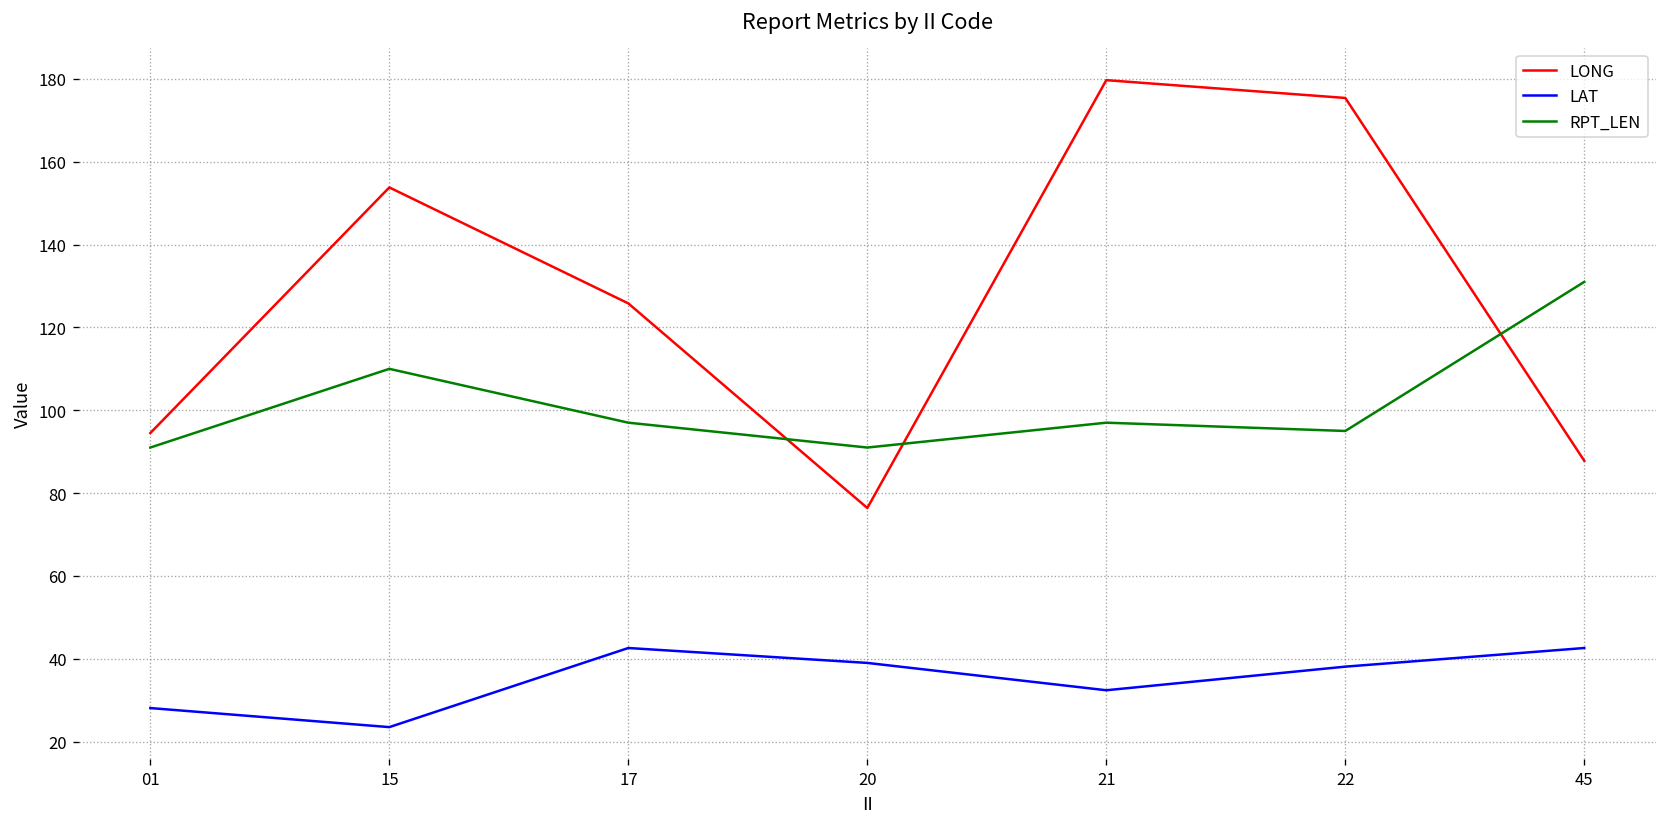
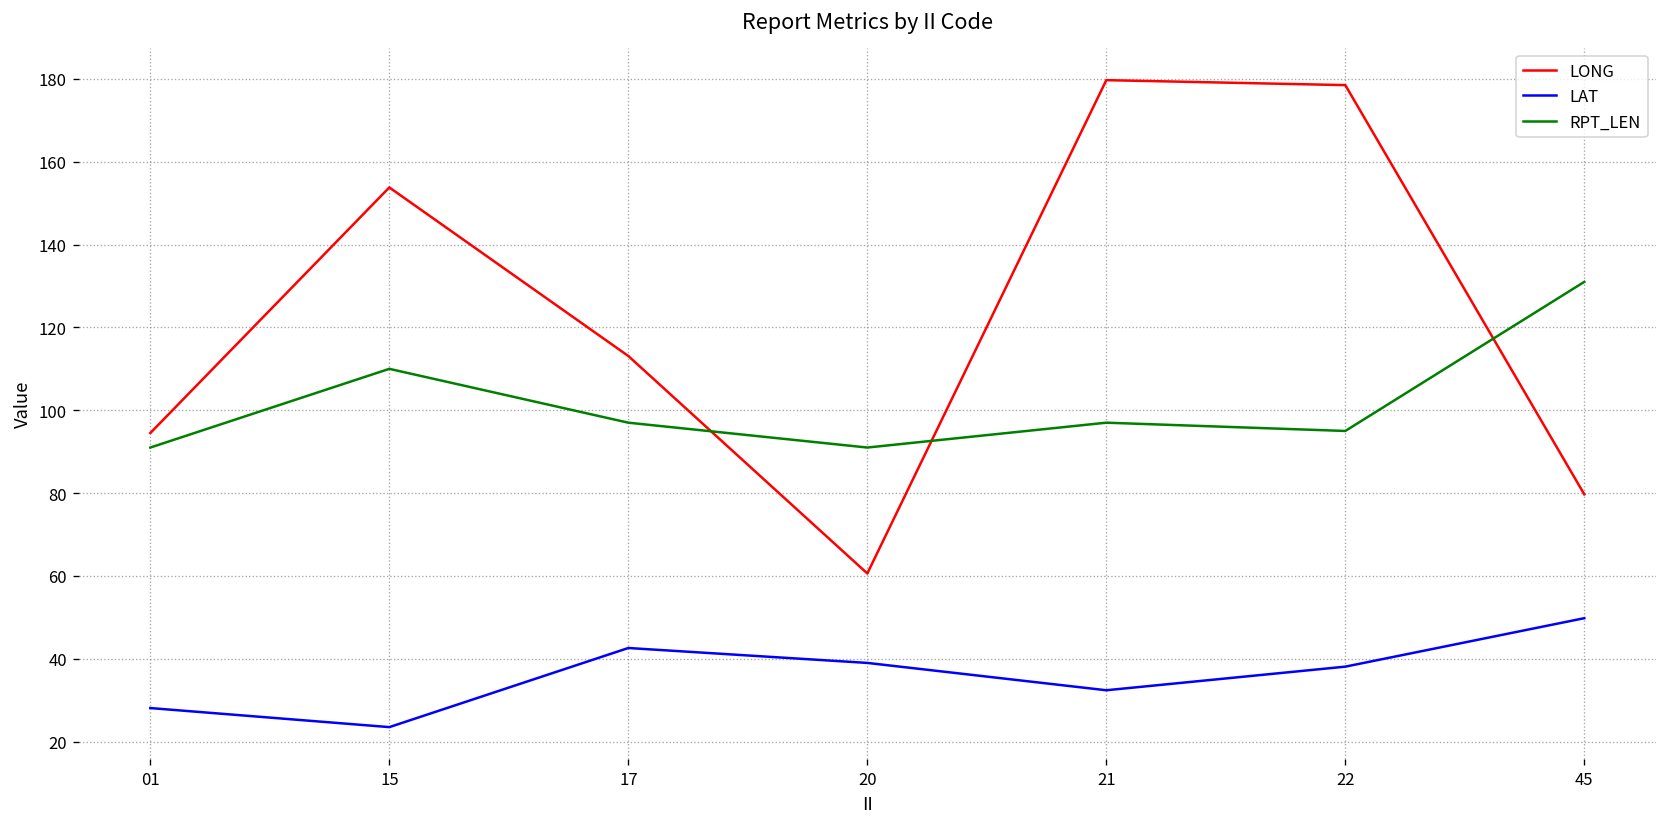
LONG, 17: 126 -> 113
LONG, 20: 76 -> 61
LONG, 22: 175 -> 179
LONG, 45: 88 -> 80
LAT, 45: 43 -> 50
